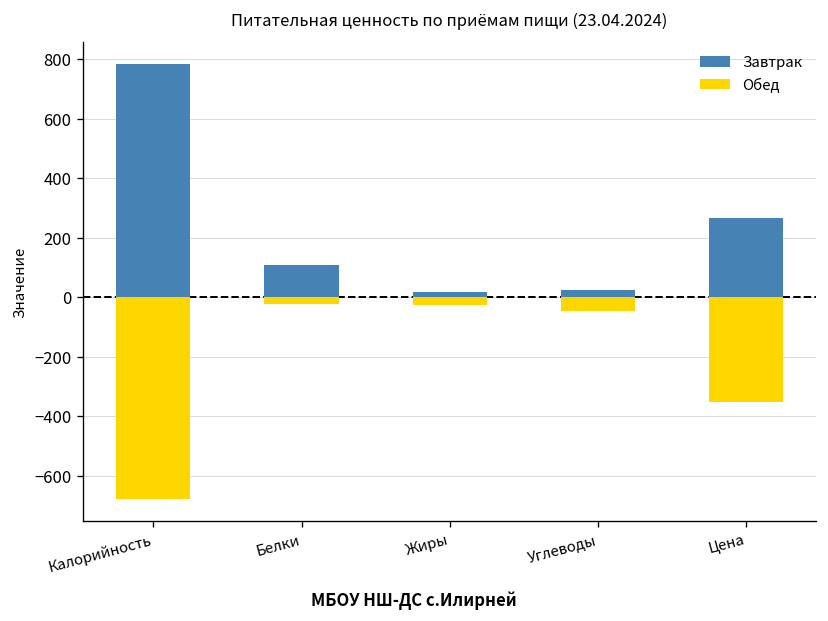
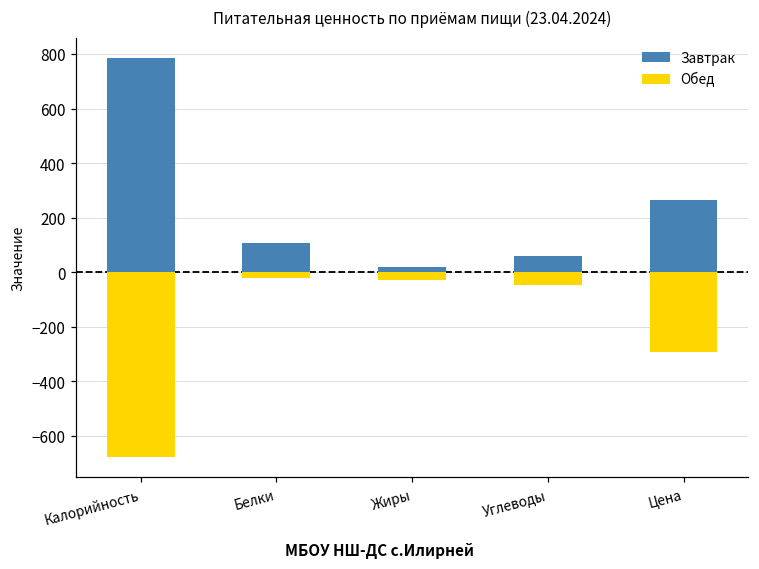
Завтрак, Углеводы: 20 -> 60
Обед, Цена: -350 -> -290
